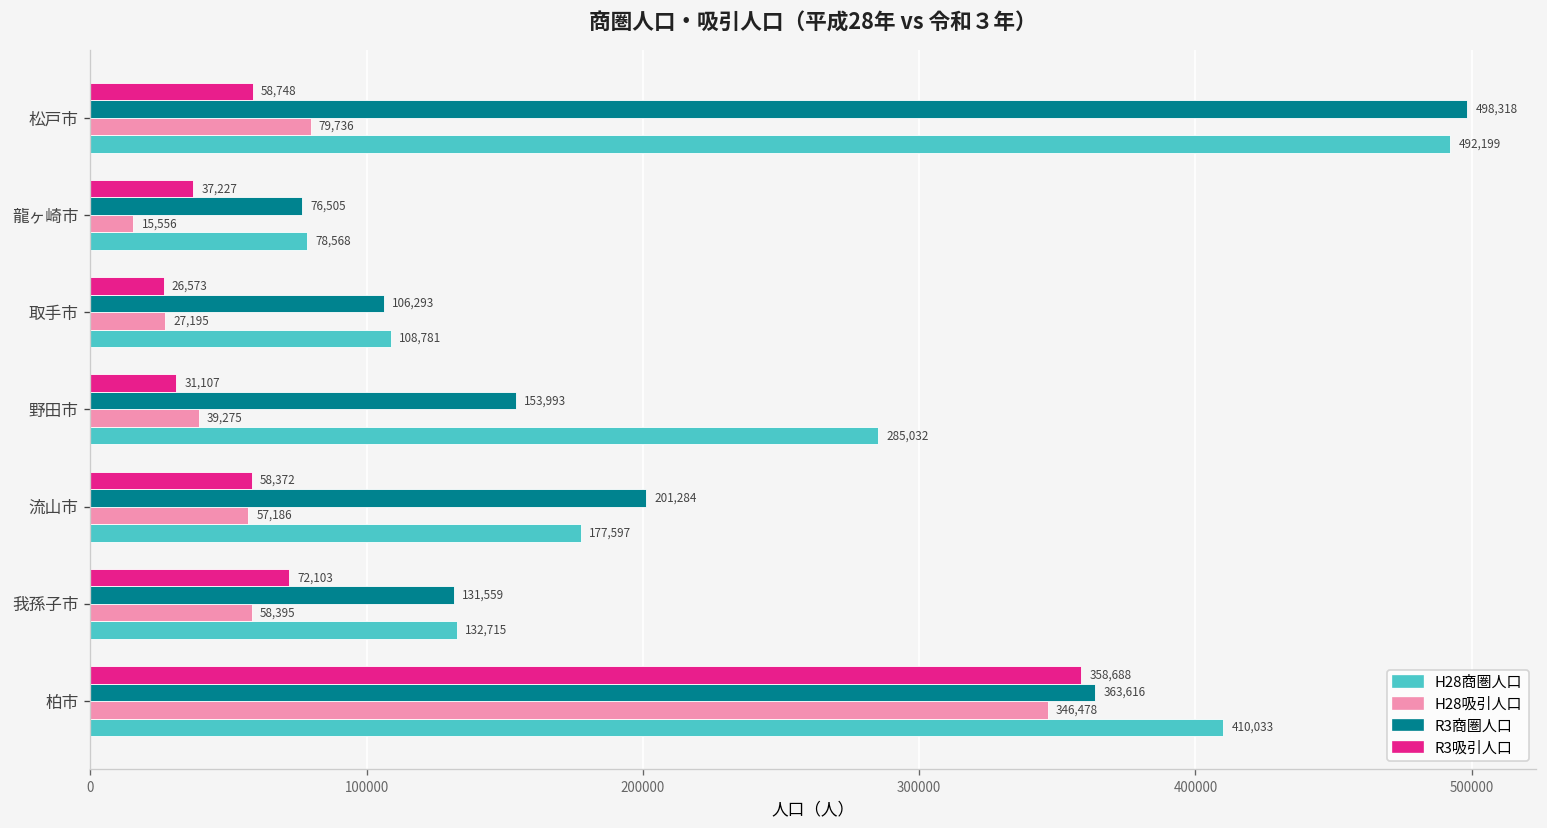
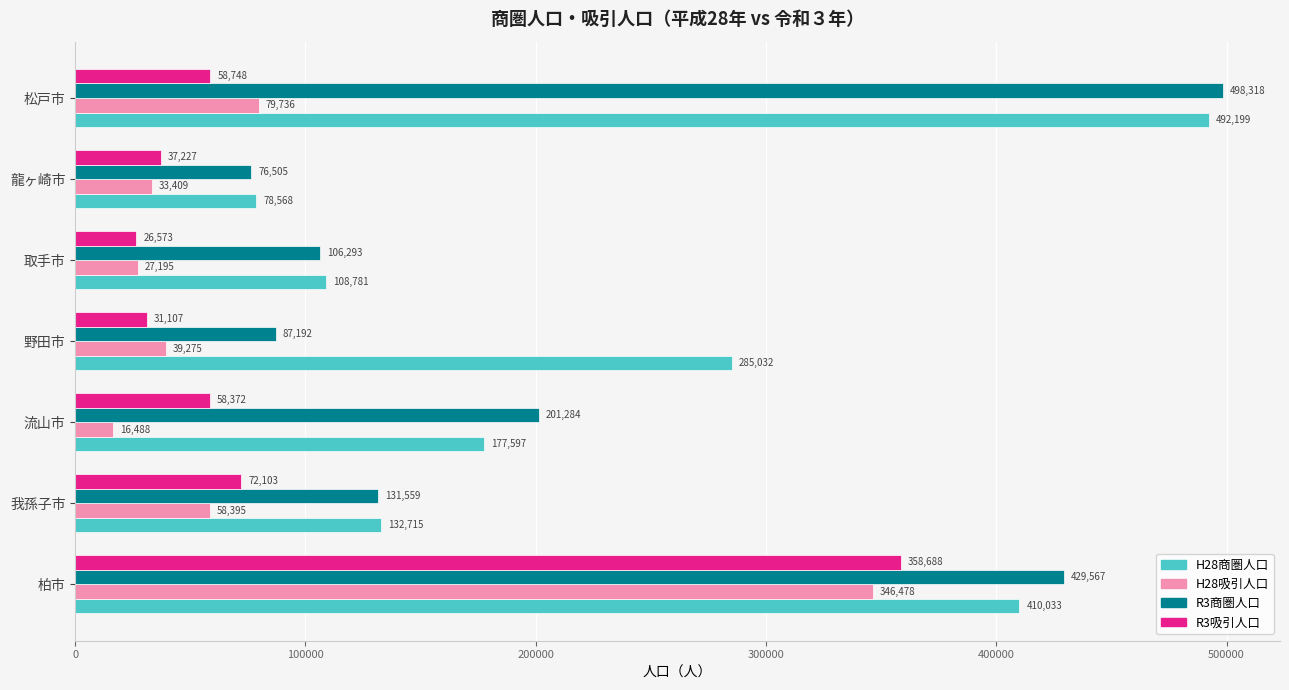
H28吸引人口, 龍ヶ崎市: 15,556 -> 33,409
R3商圏人口, 野田市: 153,993 -> 87,192
H28吸引人口, 流山市: 57,186 -> 16,488
R3商圏人口, 柏市: 363,616 -> 429,567
